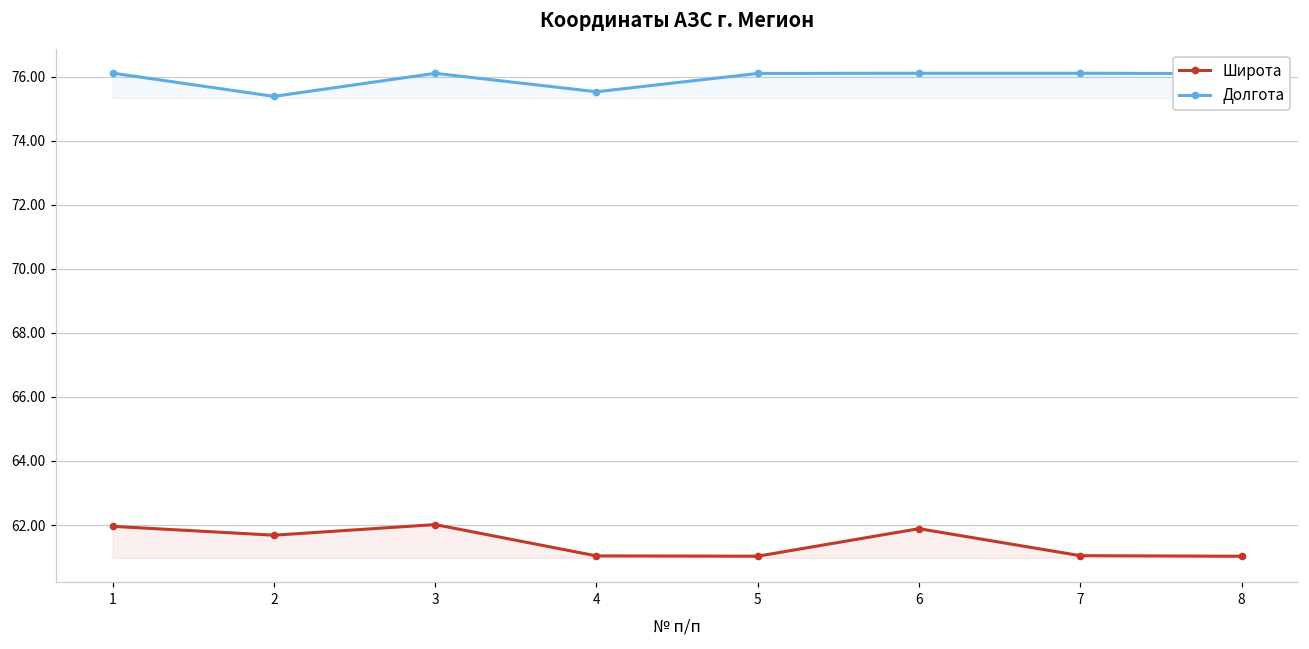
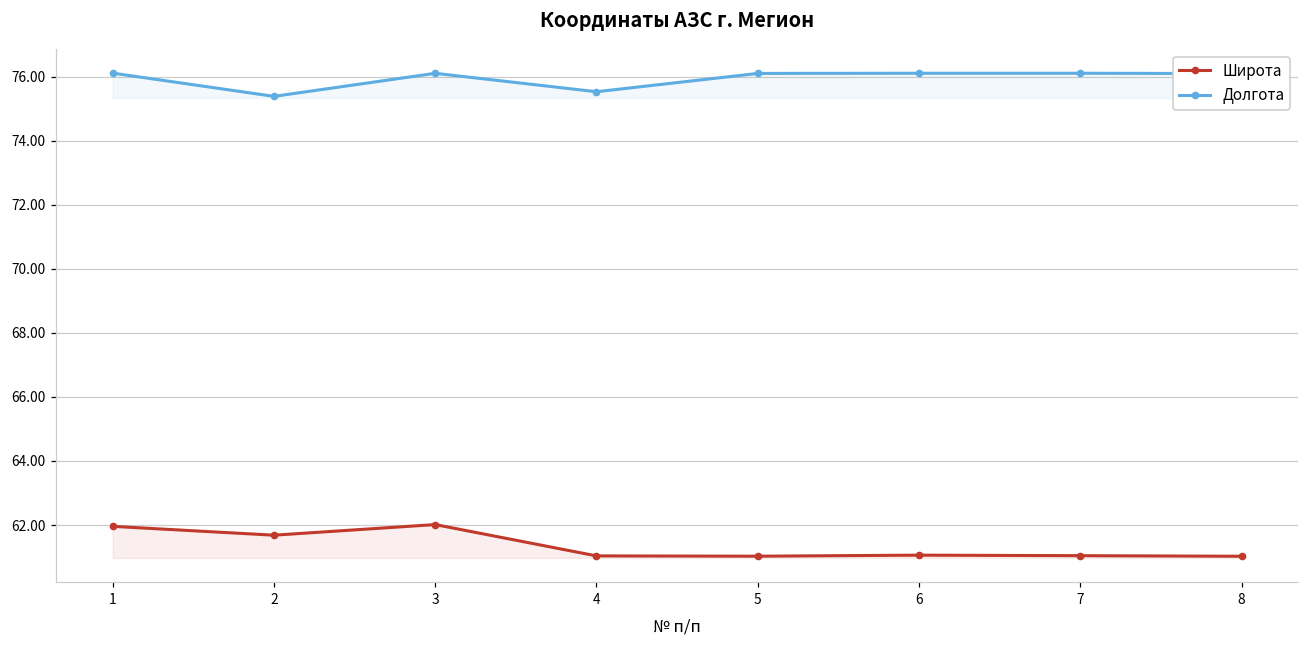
Широта, 6: 61.9 -> 61.1
